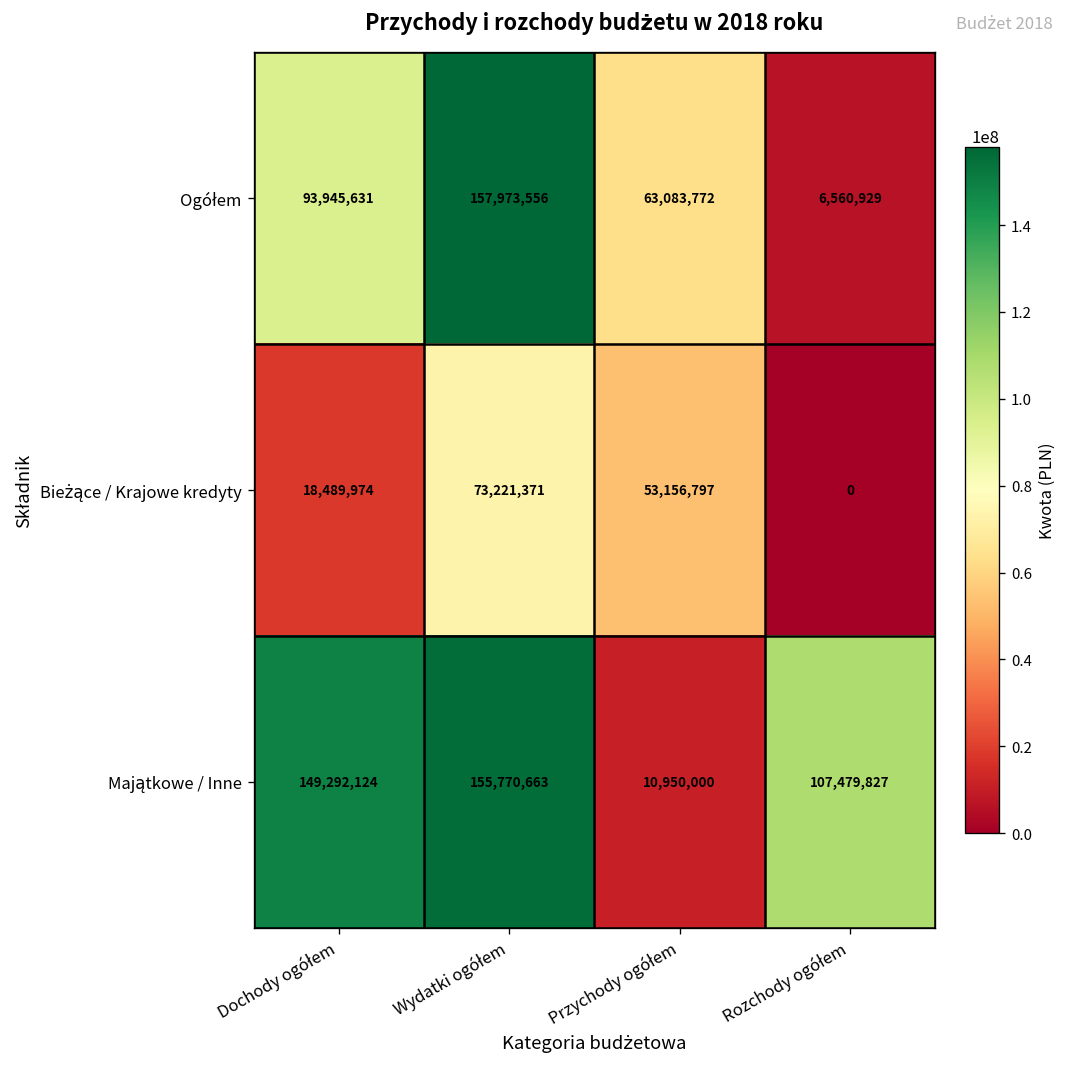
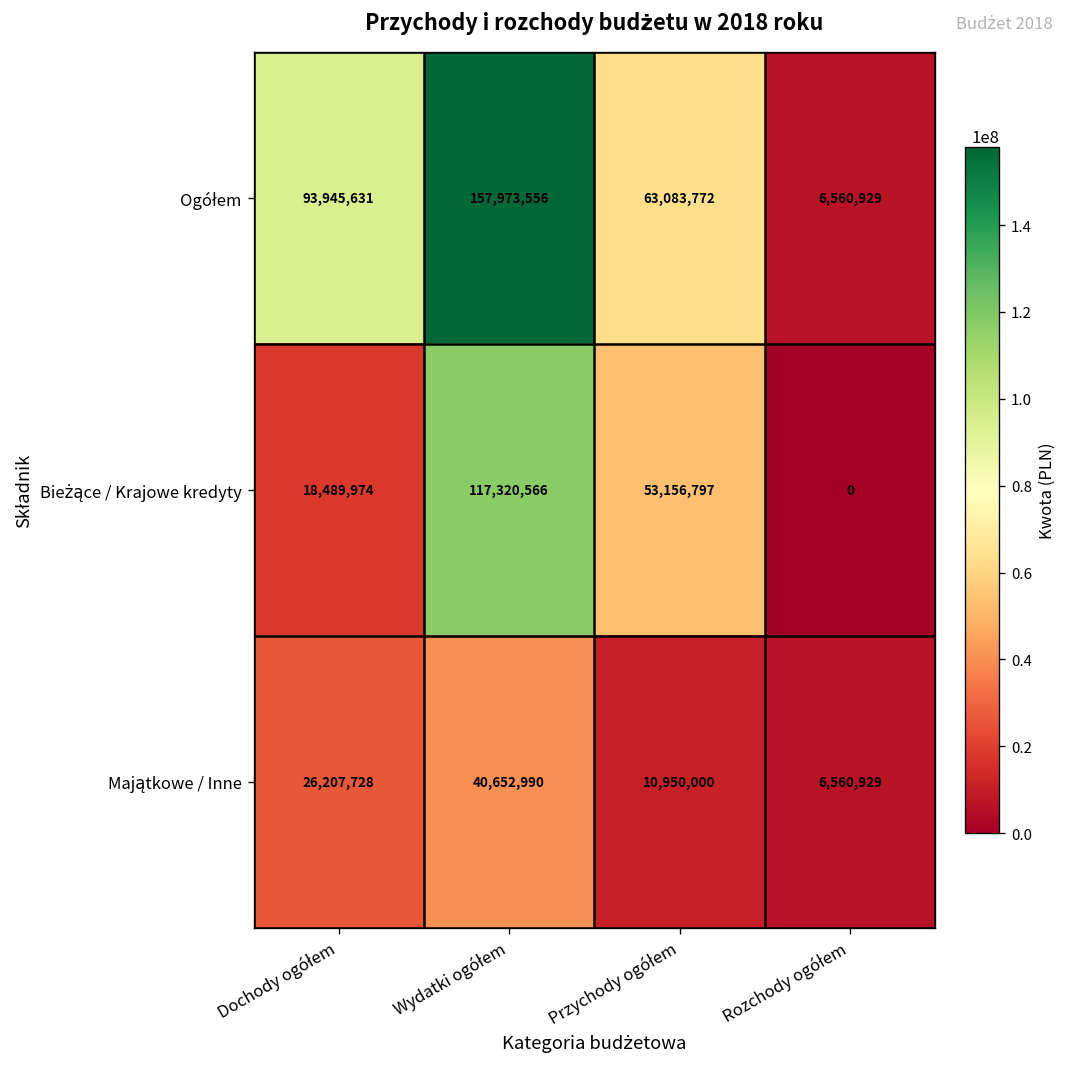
Bieżące / Krajowe kredyty, Wydatki ogółem: 73,221,371 -> 117,320,566
Majątkowe / Inne, Dochody ogółem: 149,292,124 -> 26,207,728
Majątkowe / Inne, Wydatki ogółem: 155,770,663 -> 40,652,990
Majątkowe / Inne, Rozchody ogółem: 107,479,827 -> 6,560,929
